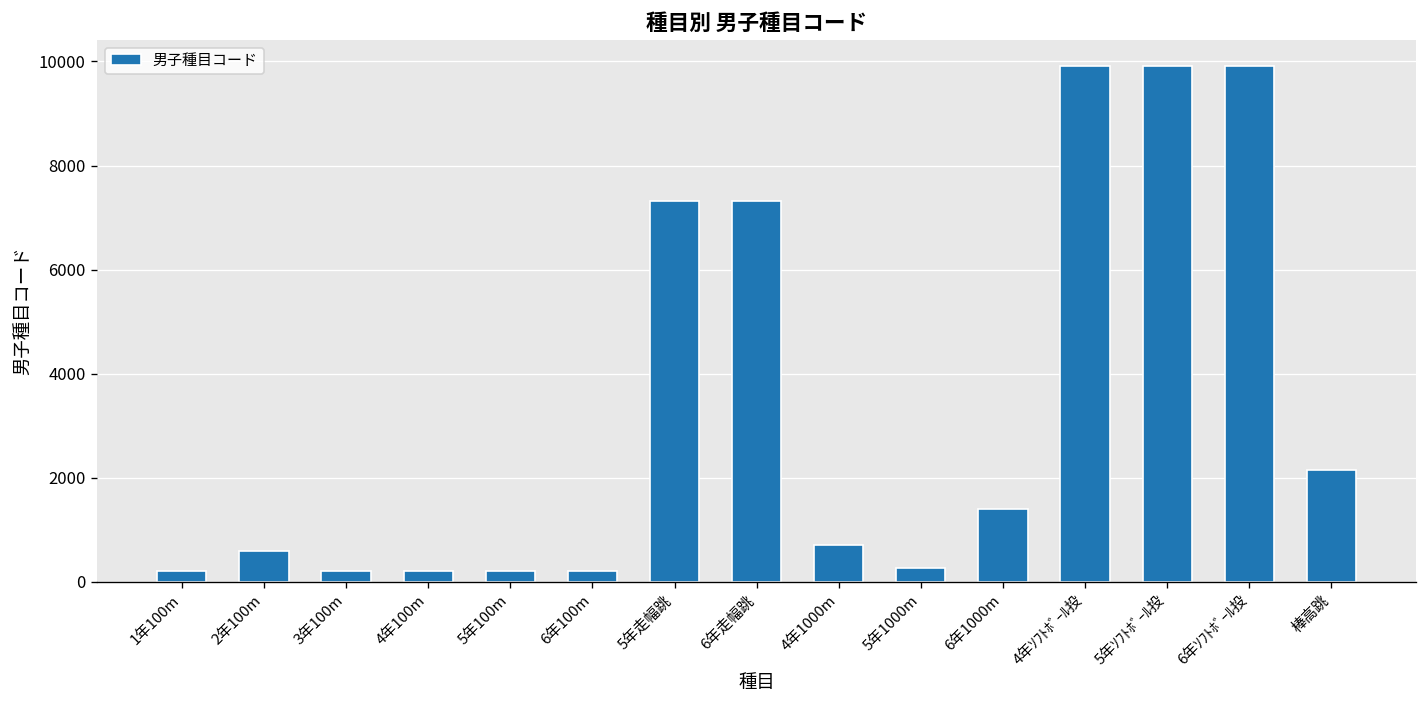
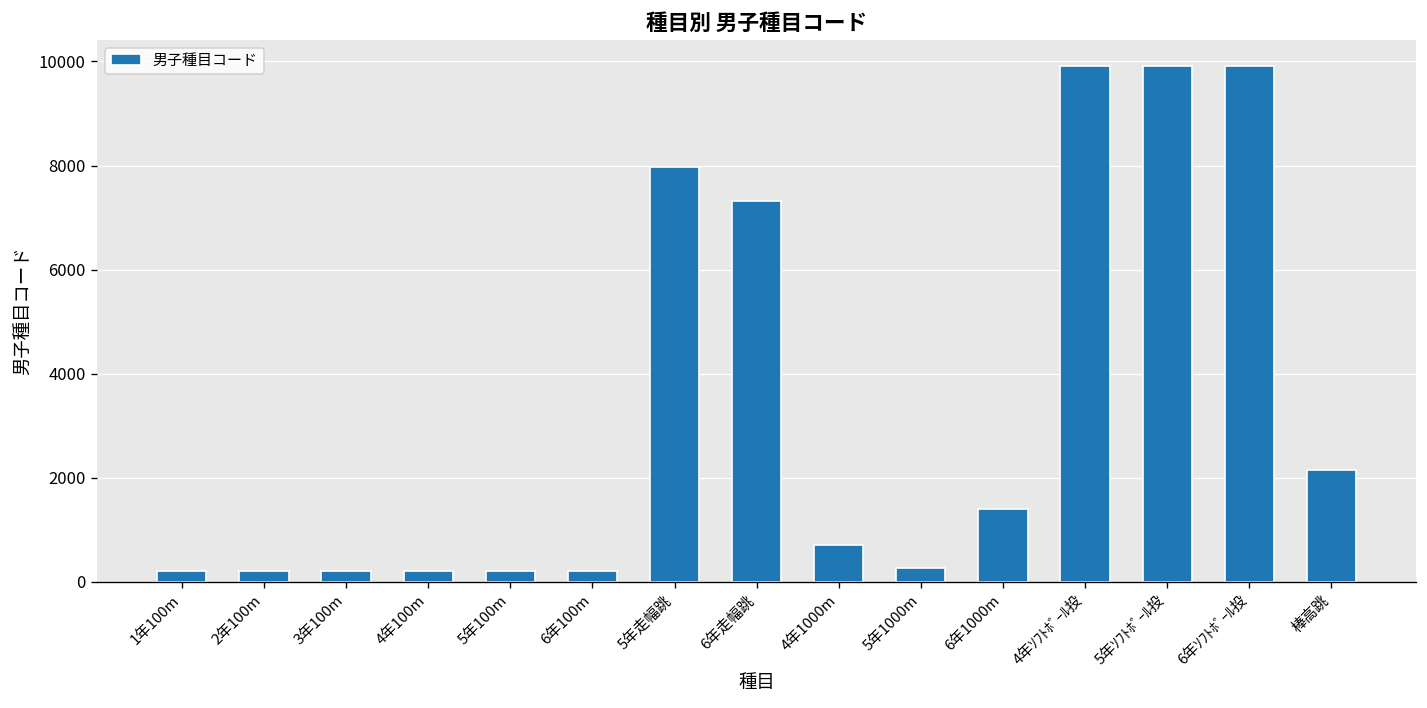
2年100m: 600 -> 200
5年走幅跳: 7300 -> 8000
